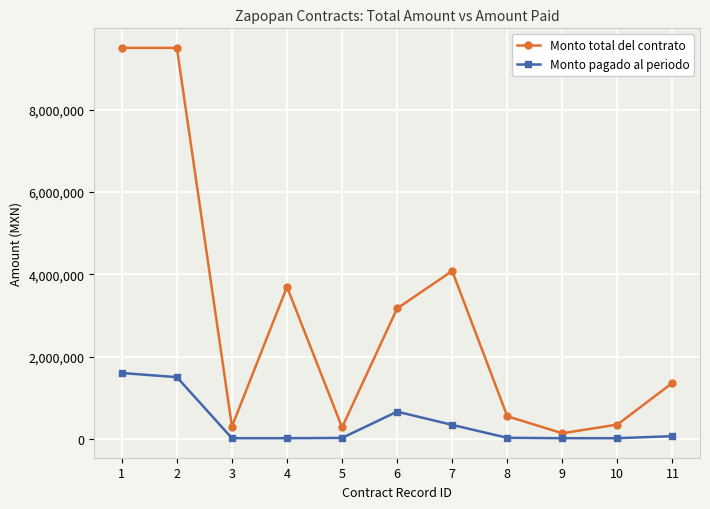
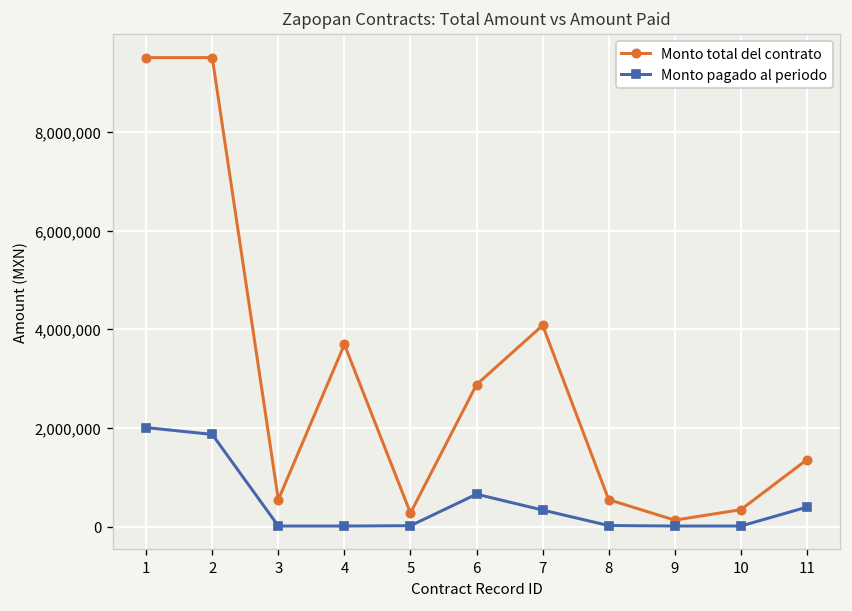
Monto pagado al periodo, 1: 1,600,000 -> 2,000,000
Monto pagado al periodo, 2: 1,500,000 -> 1,900,000
Monto total del contrato, 3: 300,000 -> 600,000
Monto total del contrato, 6: 3,200,000 -> 2,900,000
Monto pagado al periodo, 11: 100,000 -> 400,000
